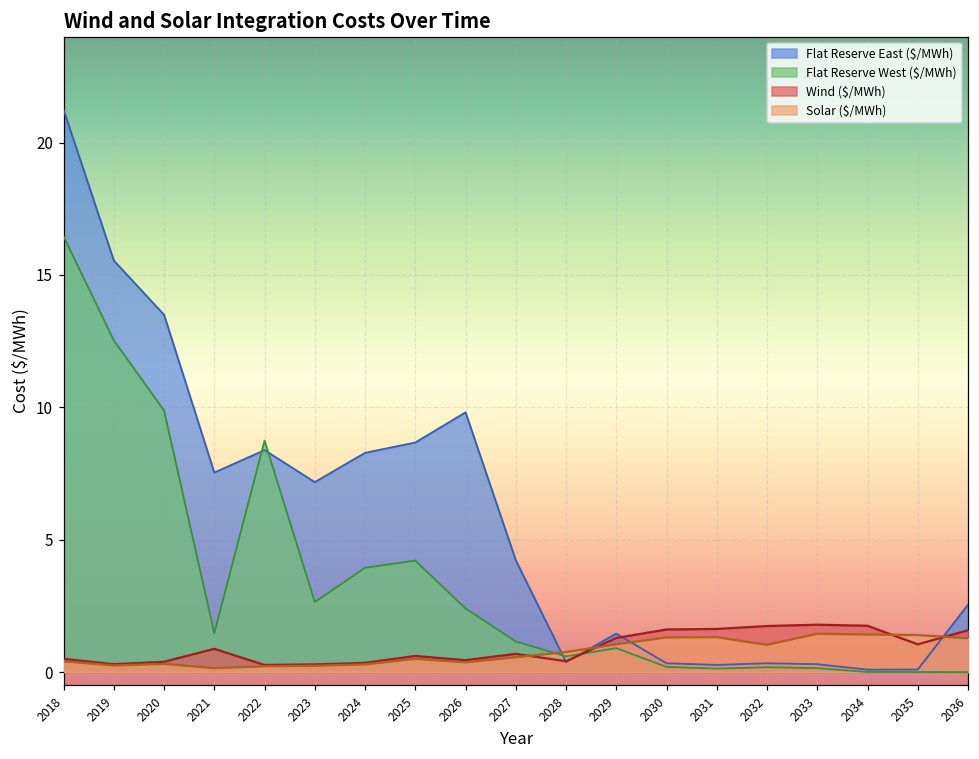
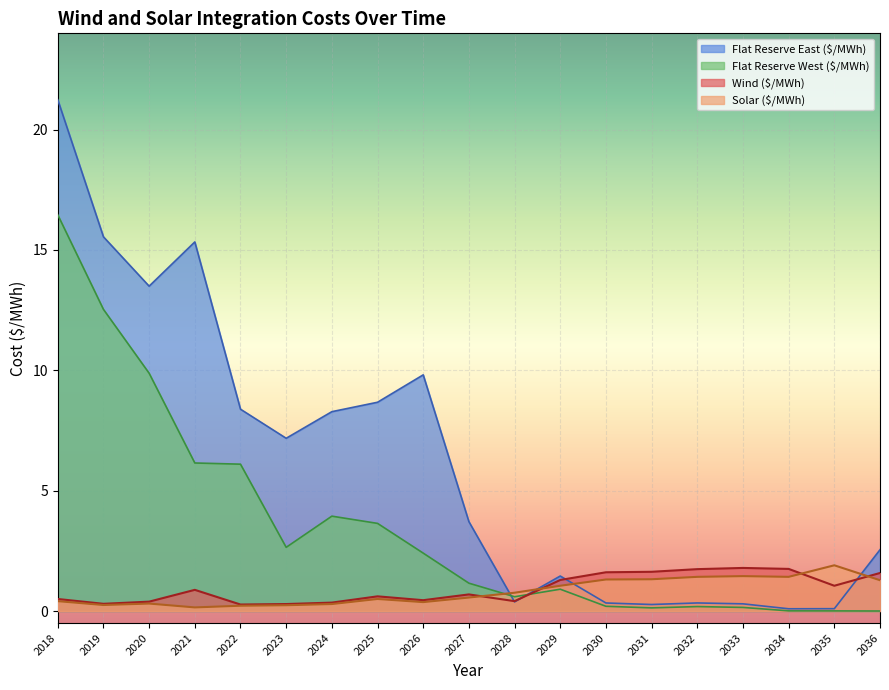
Flat Reserve East ($/MWh), 2021: 7.5 -> 15.3
Flat Reserve West ($/MWh), 2021: 1.5 -> 6.2
Flat Reserve West ($/MWh), 2022: 8.7 -> 6.1
Flat Reserve West ($/MWh), 2025: 4.2 -> 3.6
Flat Reserve East ($/MWh), 2027: 4.2 -> 3.7
Solar ($/MWh), 2032: 1.0 -> 1.4
Solar ($/MWh), 2035: 1.4 -> 1.9
